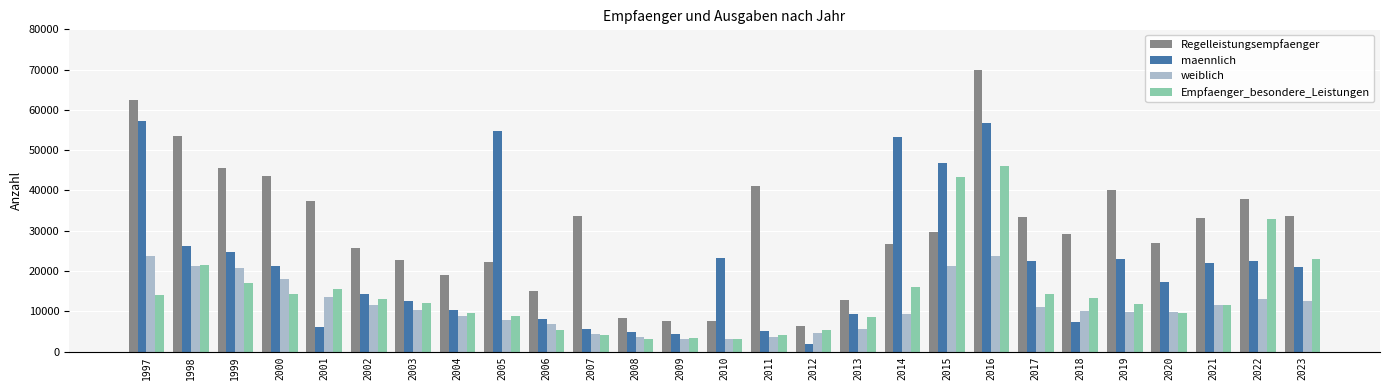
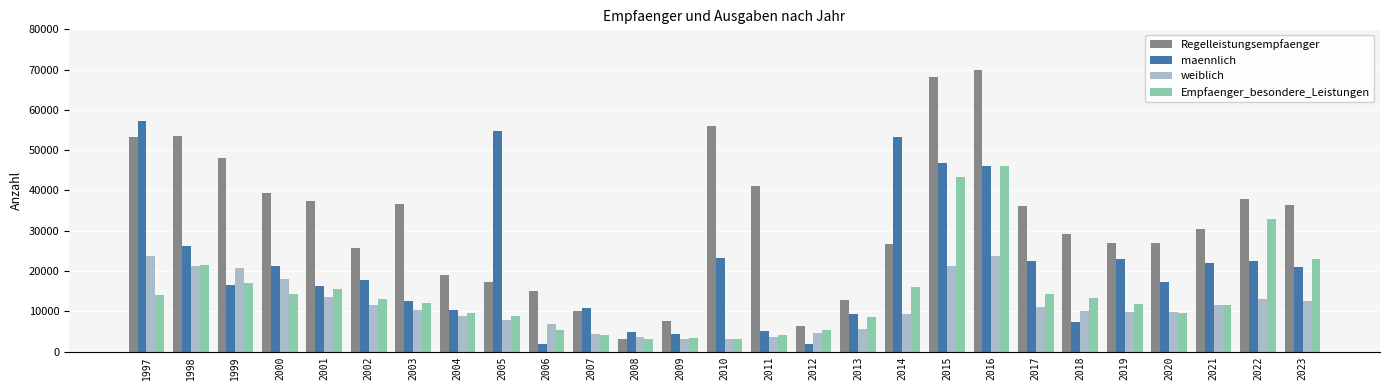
Regelleistungsempfaenger, 1997: 63000 -> 53000
Regelleistungsempfaenger, 1999: 46000 -> 48000
maennlich, 1999: 25000 -> 17000
Regelleistungsempfaenger, 2000: 44000 -> 39000
maennlich, 2001: 6000 -> 16000
maennlich, 2002: 14000 -> 18000
Regelleistungsempfaenger, 2003: 23000 -> 37000
Regelleistungsempfaenger, 2005: 22000 -> 17000
maennlich, 2006: 8000 -> 2000
Regelleistungsempfaenger, 2007: 34000 -> 10000
maennlich, 2007: 6000 -> 11000
Regelleistungsempfaenger, 2008: 8000 -> 3000
Regelleistungsempfaenger, 2010: 8000 -> 56000
Regelleistungsempfaenger, 2015: 30000 -> 68000
maennlich, 2016: 57000 -> 46000
Regelleistungsempfaenger, 2017: 34000 -> 36000
Regelleistungsempfaenger, 2019: 40000 -> 27000
Regelleistungsempfaenger, 2021: 33000 -> 31000
Regelleistungsempfaenger, 2023: 34000 -> 36000
